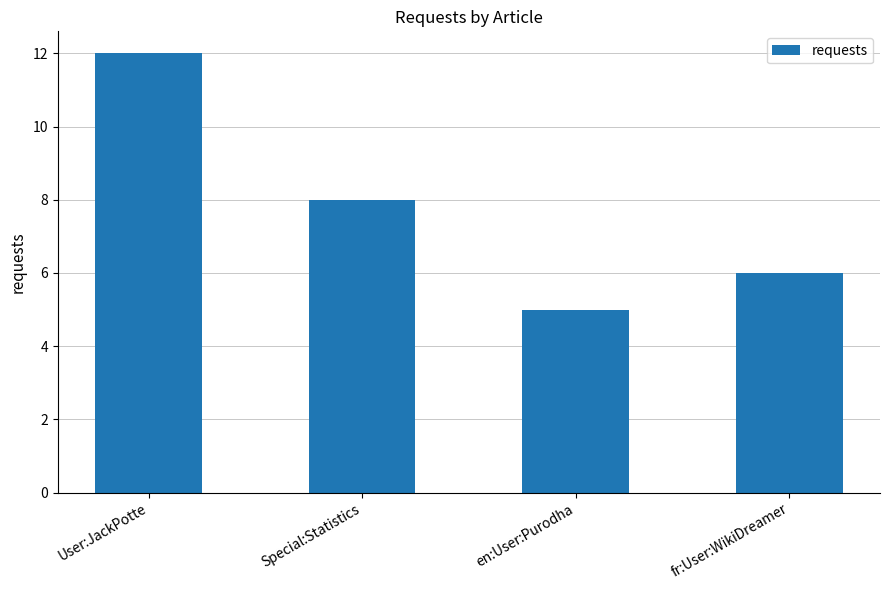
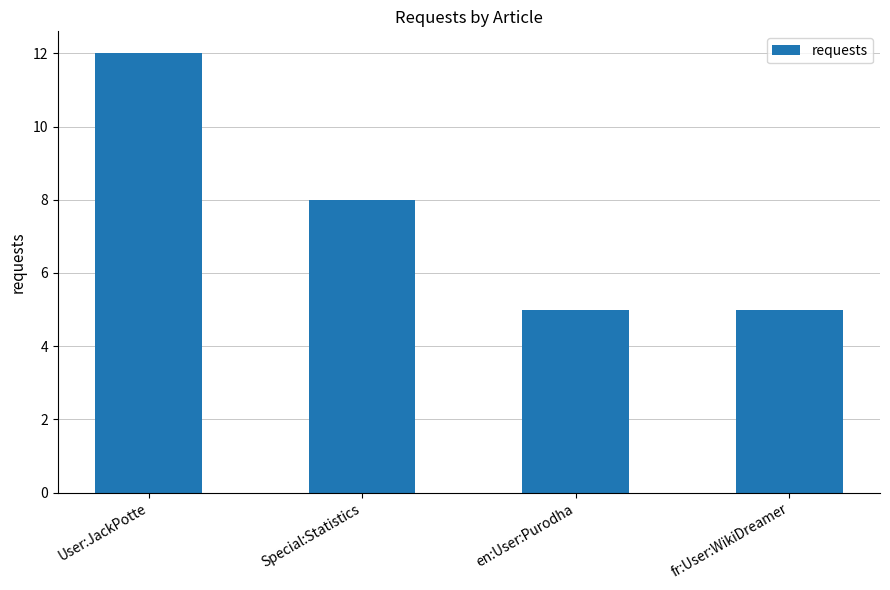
fr:User:WikiDreamer: 6 -> 5
